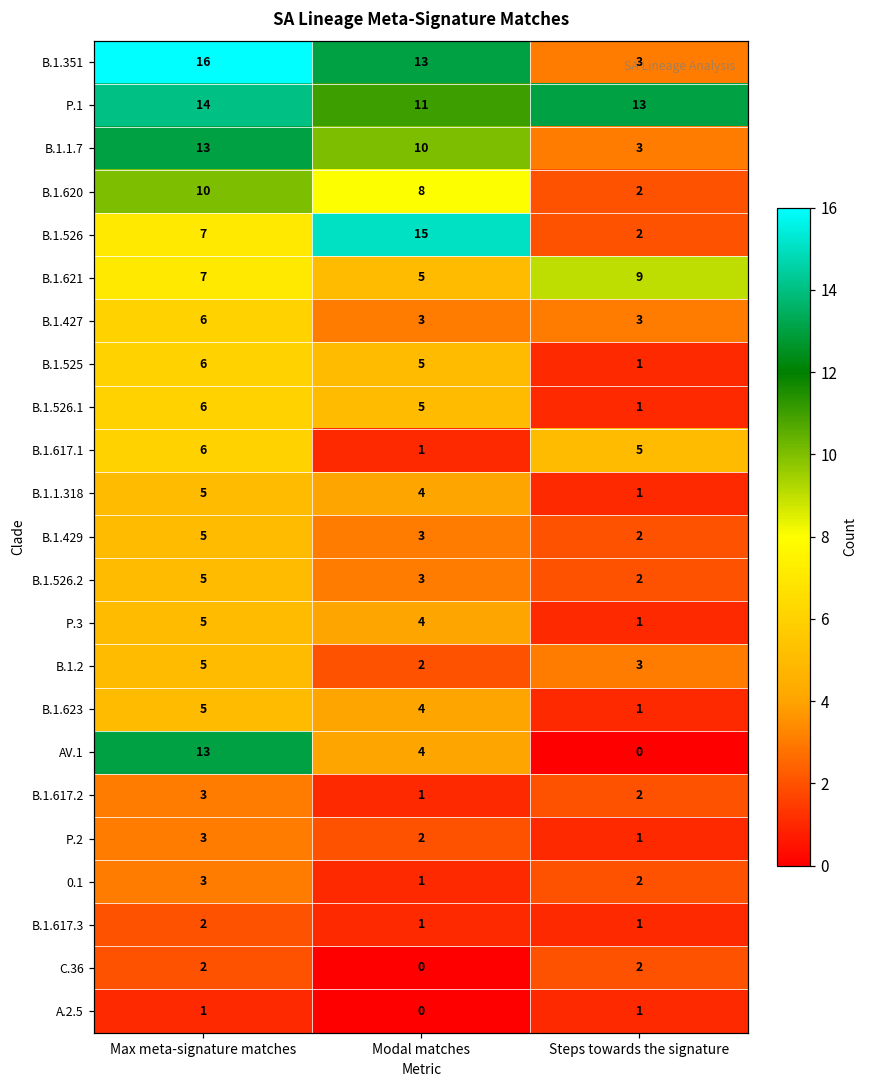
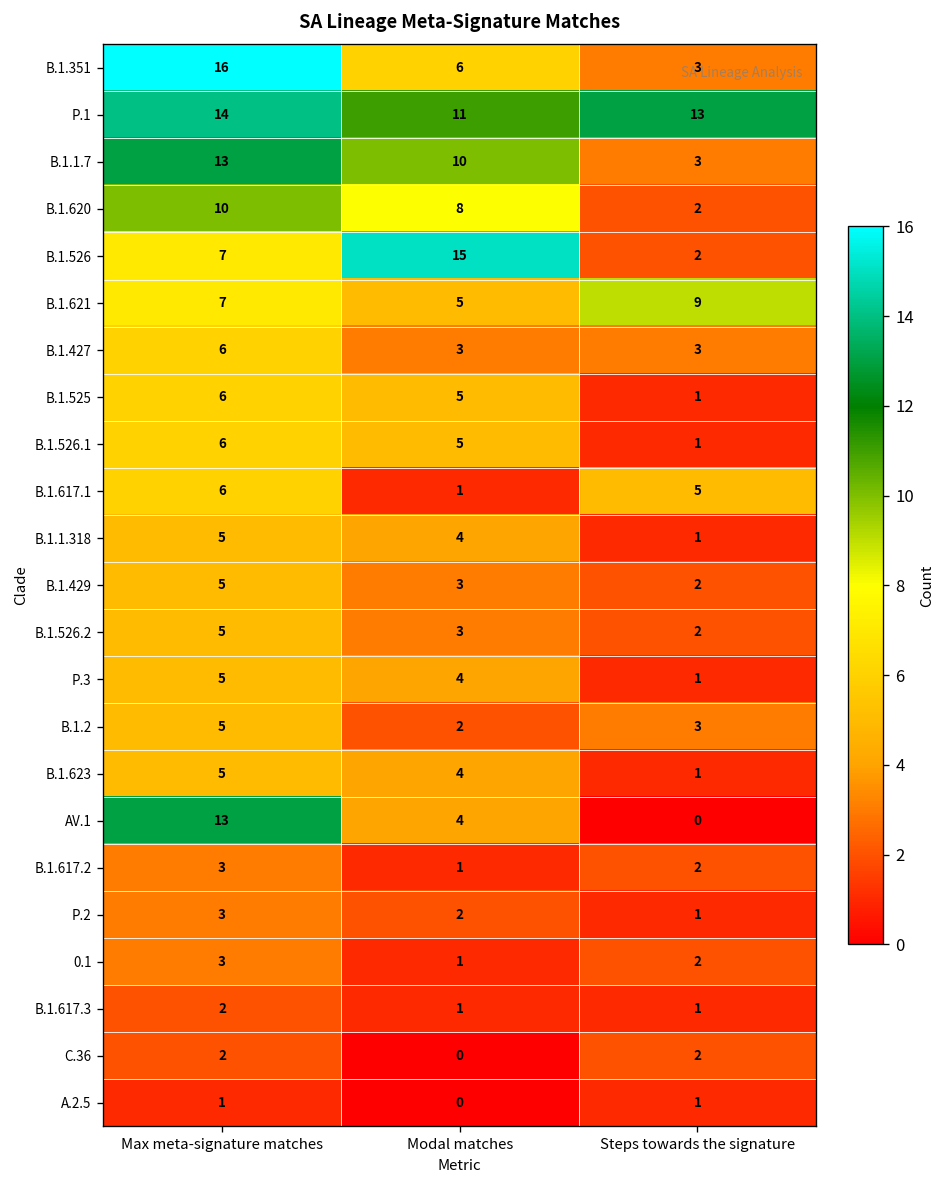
B.1.351, Modal matches: 13 -> 6
